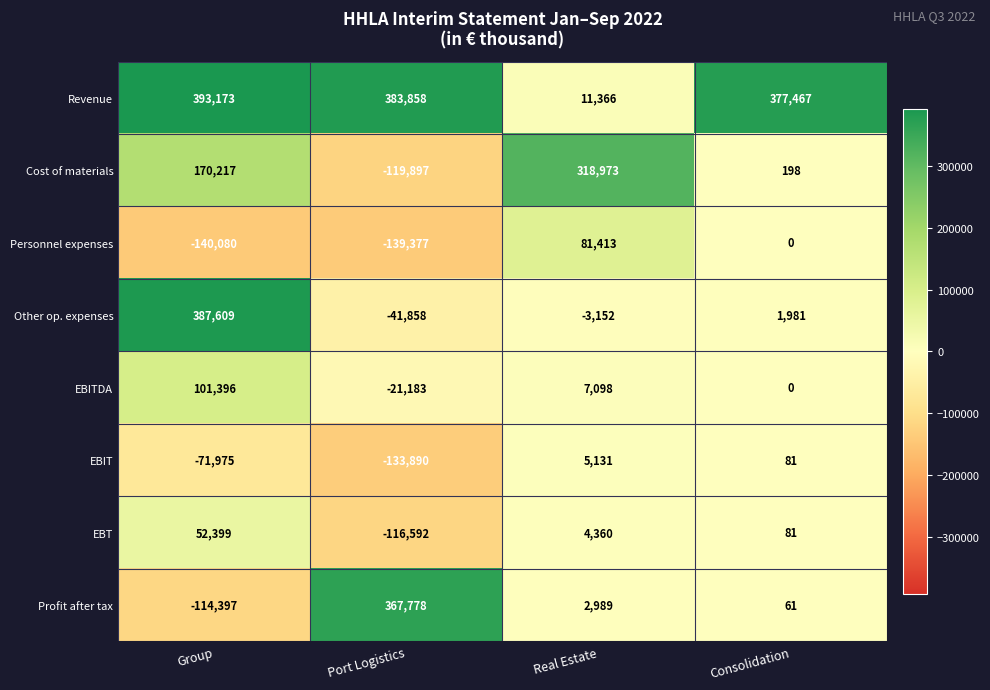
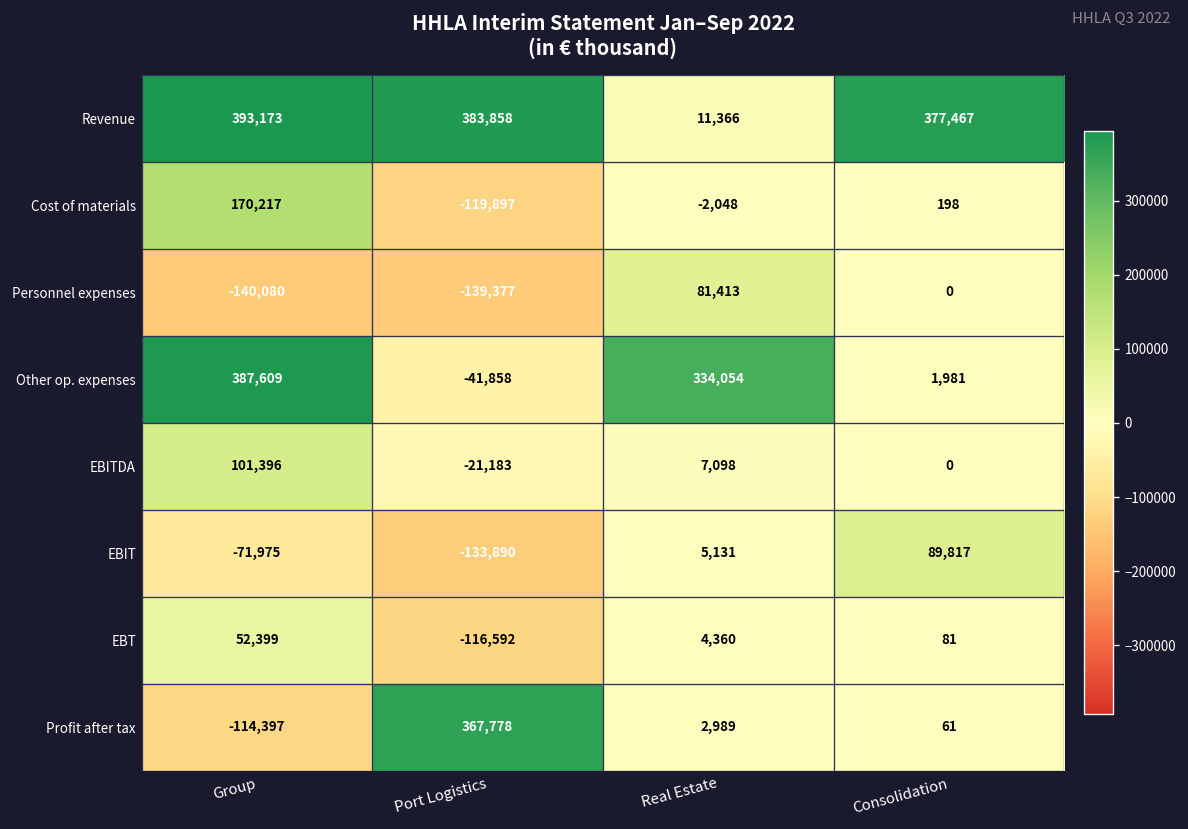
Cost of materials, Real Estate: 318,973 -> -2,048
Other op. expenses, Real Estate: -3,152 -> 334,054
EBIT, Consolidation: 81 -> 89,817
